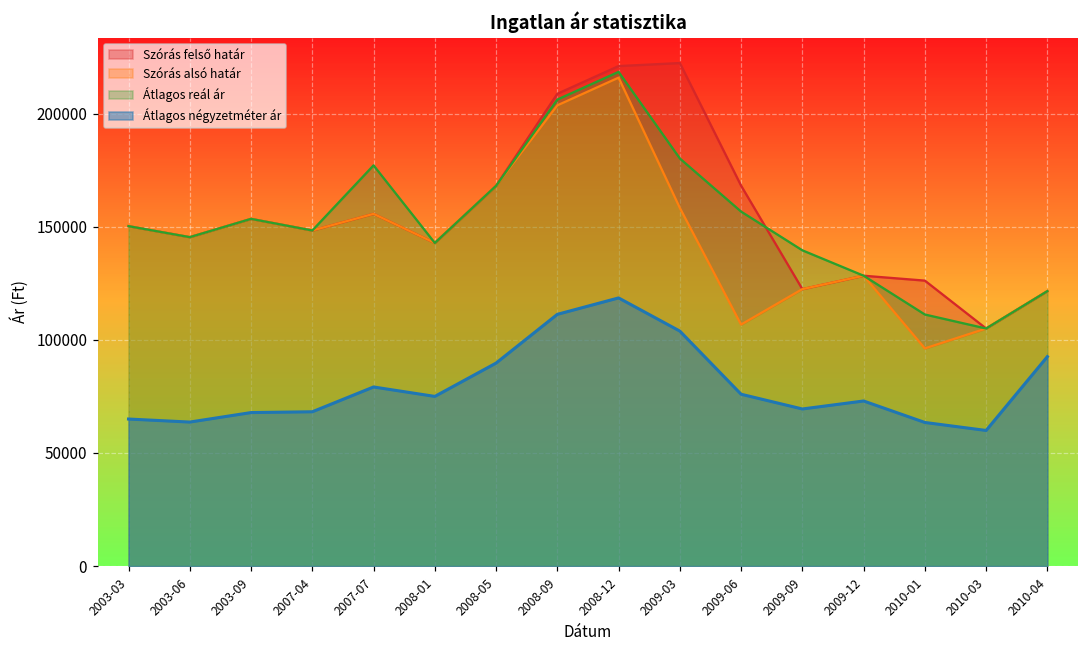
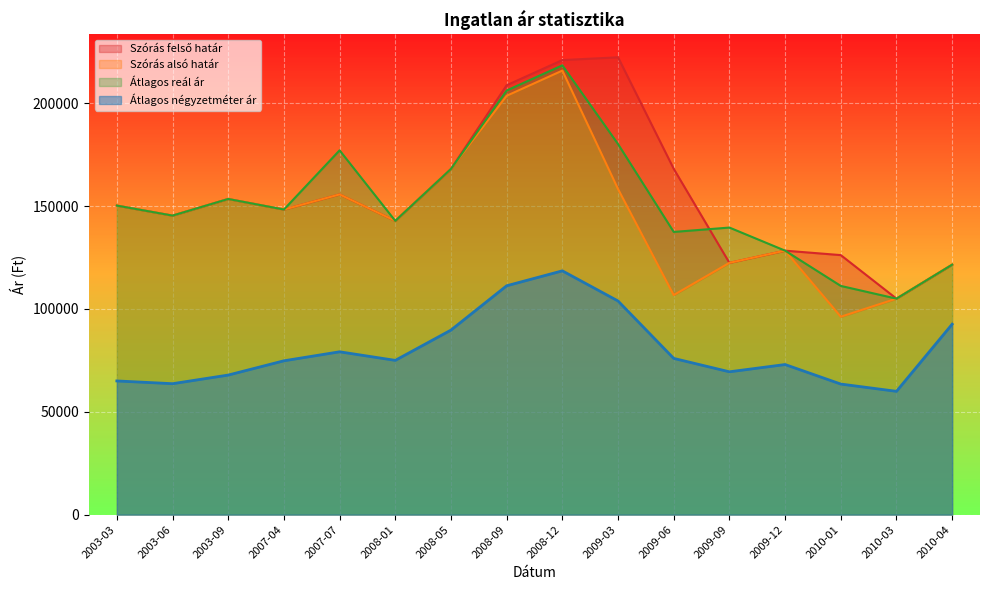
Átlagos négyzetméter ár, 2007-04: 68000 -> 75000
Átlagos reál ár, 2009-06: 157000 -> 137000
